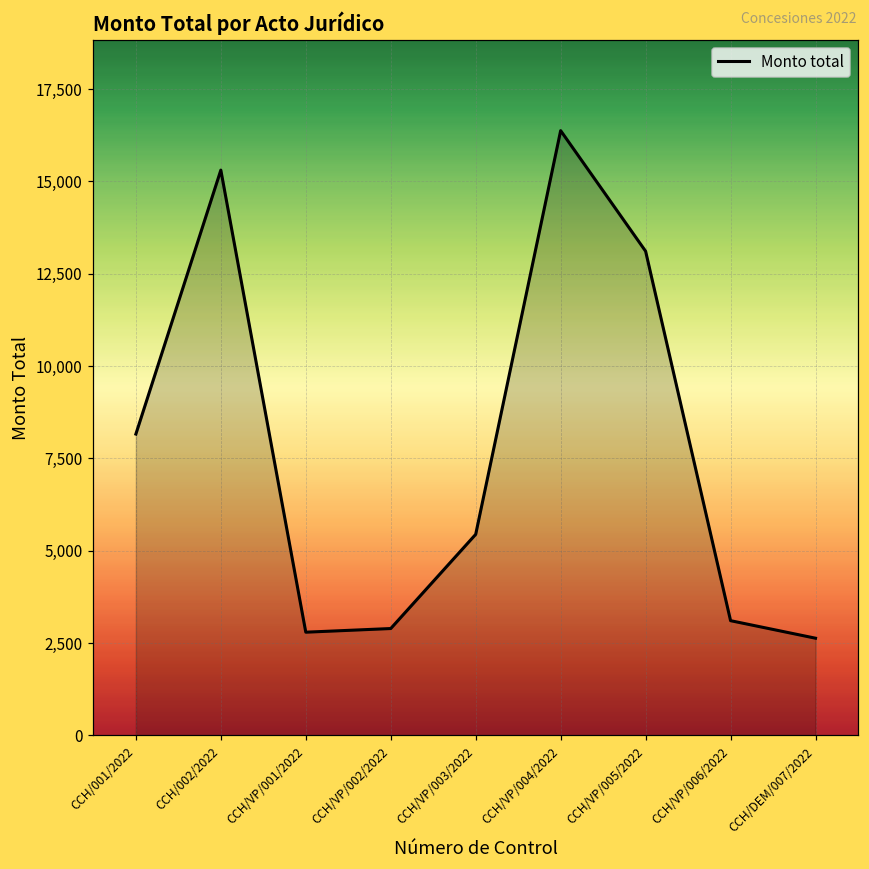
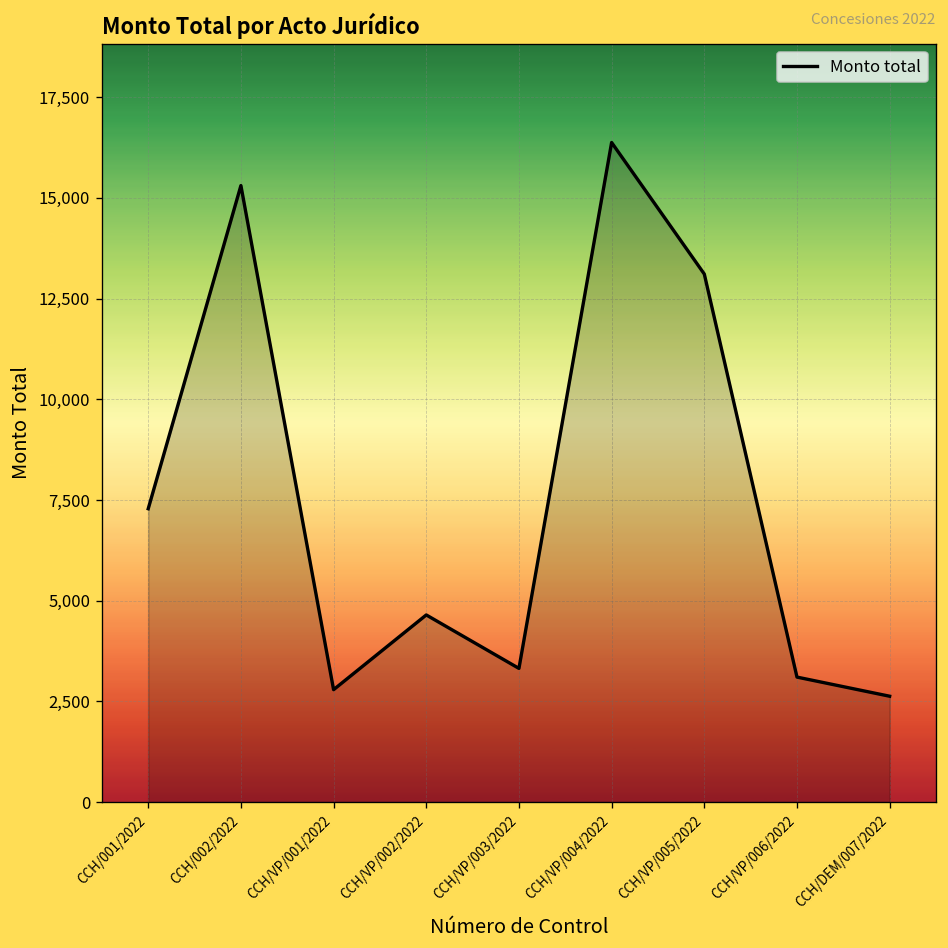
CCH/001/2022: 8,200 -> 7,300
CCH/VP/002/2022: 2,900 -> 4,600
CCH/VP/003/2022: 5,400 -> 3,300
